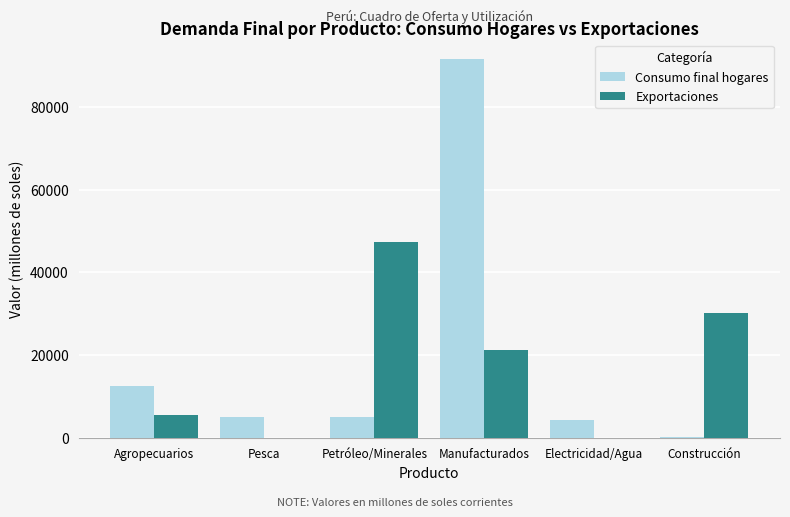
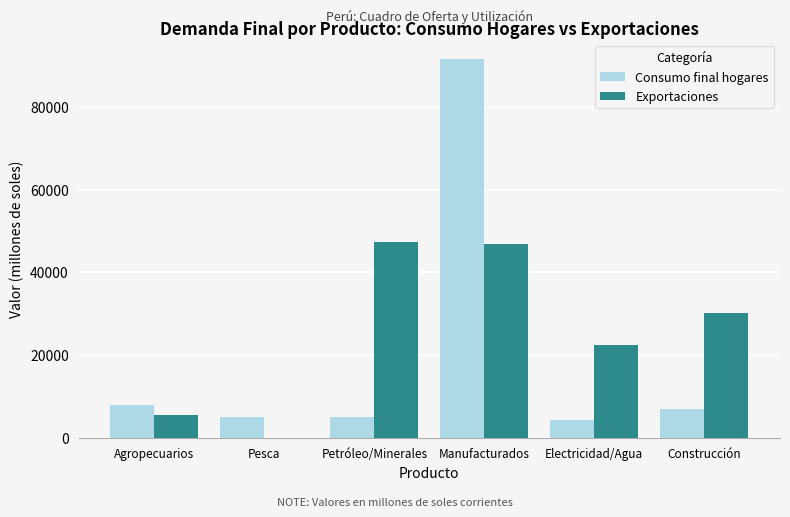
Consumo final hogares, Agropecuarios: 13000 -> 8000
Exportaciones, Manufacturados: 21000 -> 47000
Exportaciones, Electricidad/Agua: 0 -> 22000
Consumo final hogares, Construcción: 0 -> 7000
